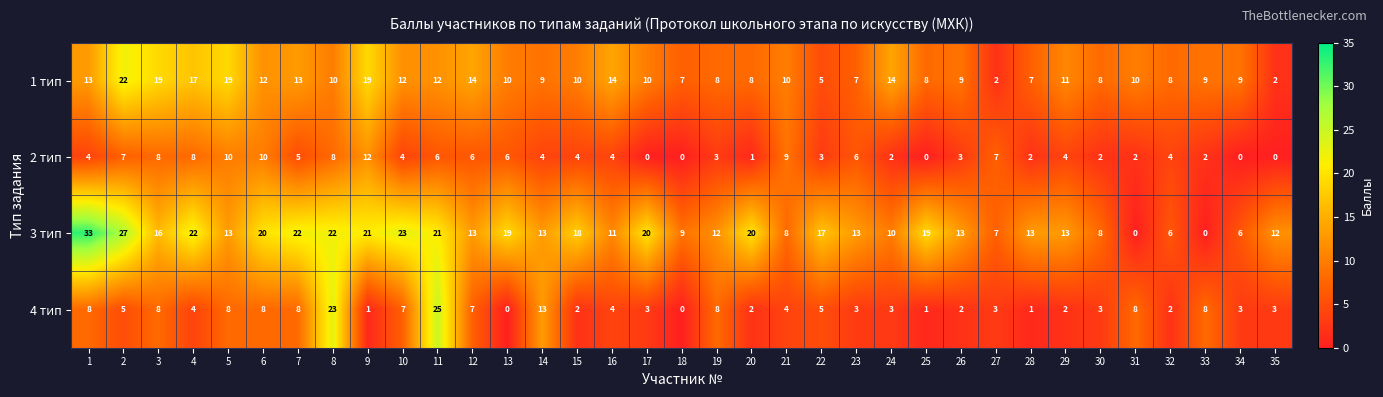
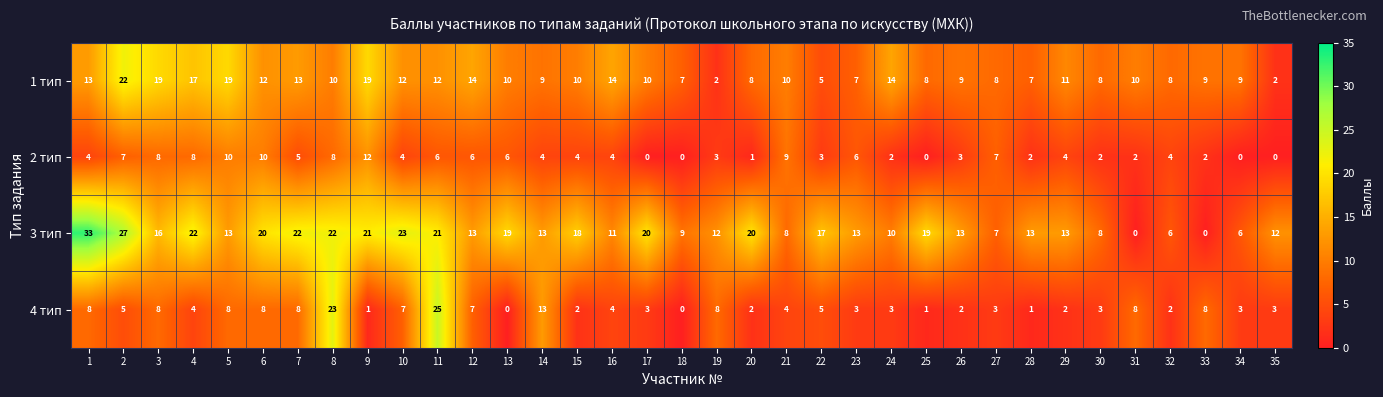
1 тип, 19: 8 -> 2
1 тип, 27: 2 -> 8
